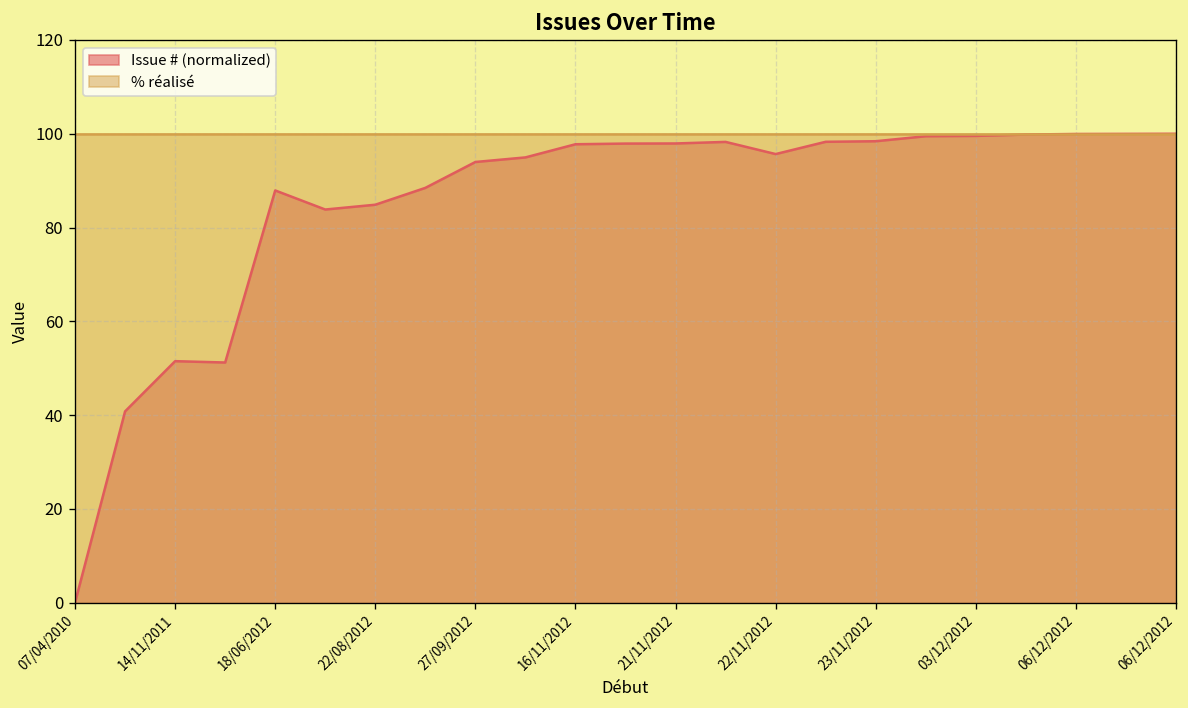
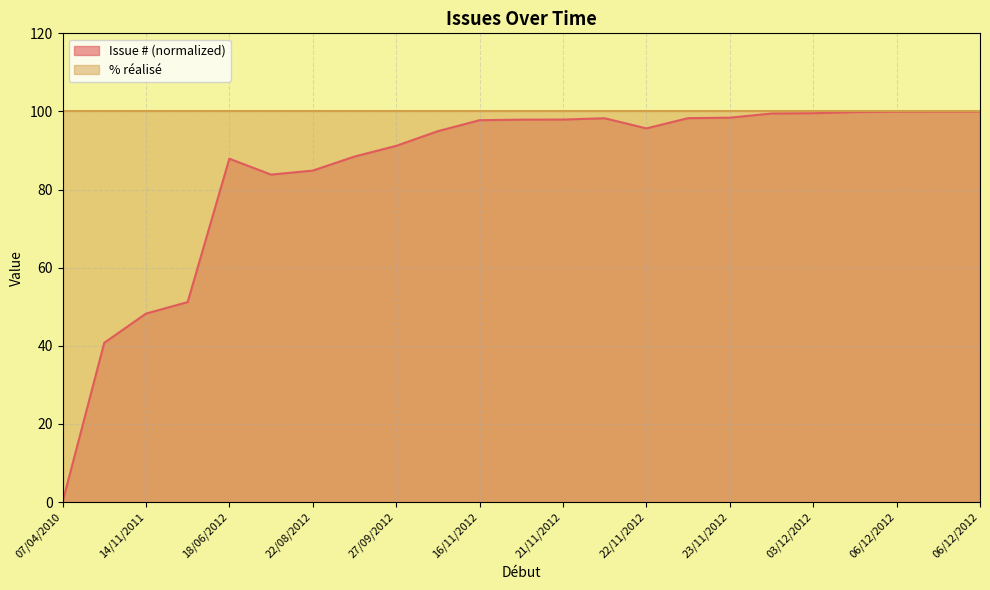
Issue # (normalized), 14/11/2011: 51 -> 48
Issue # (normalized), 27/09/2012: 94 -> 91
